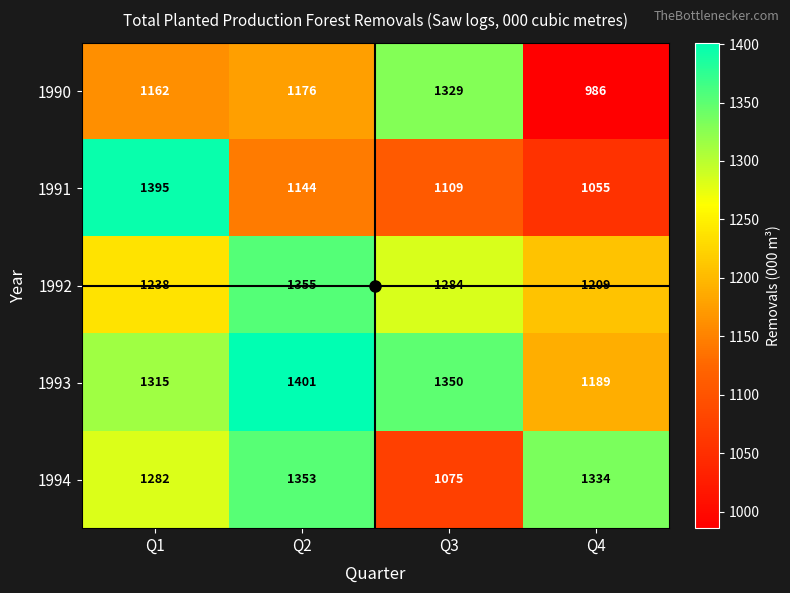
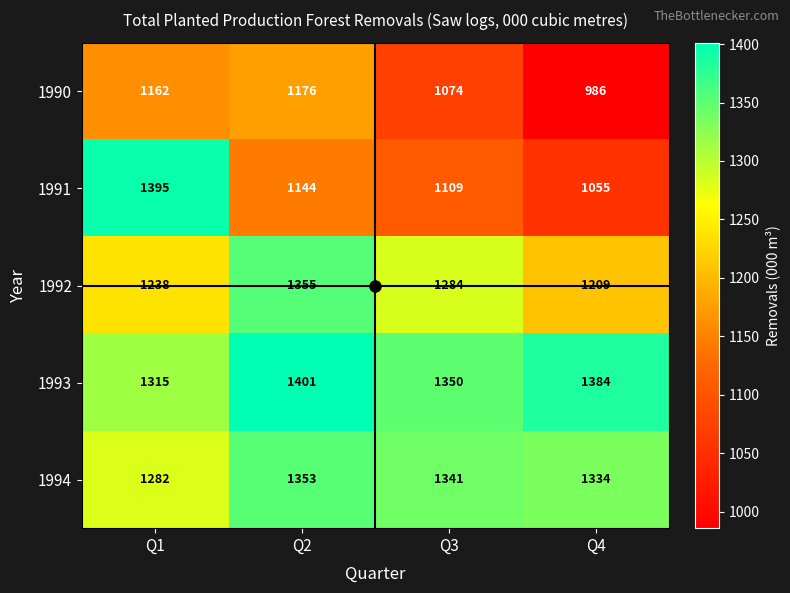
1990, Q3: 1329 -> 1074
1993, Q4: 1189 -> 1384
1994, Q3: 1075 -> 1341
